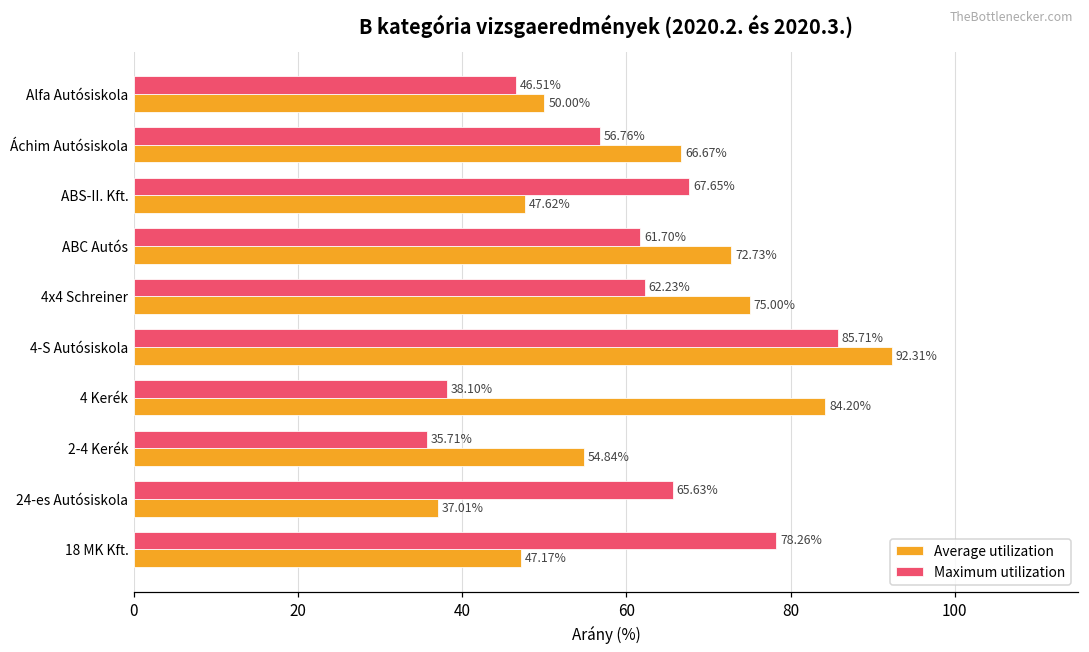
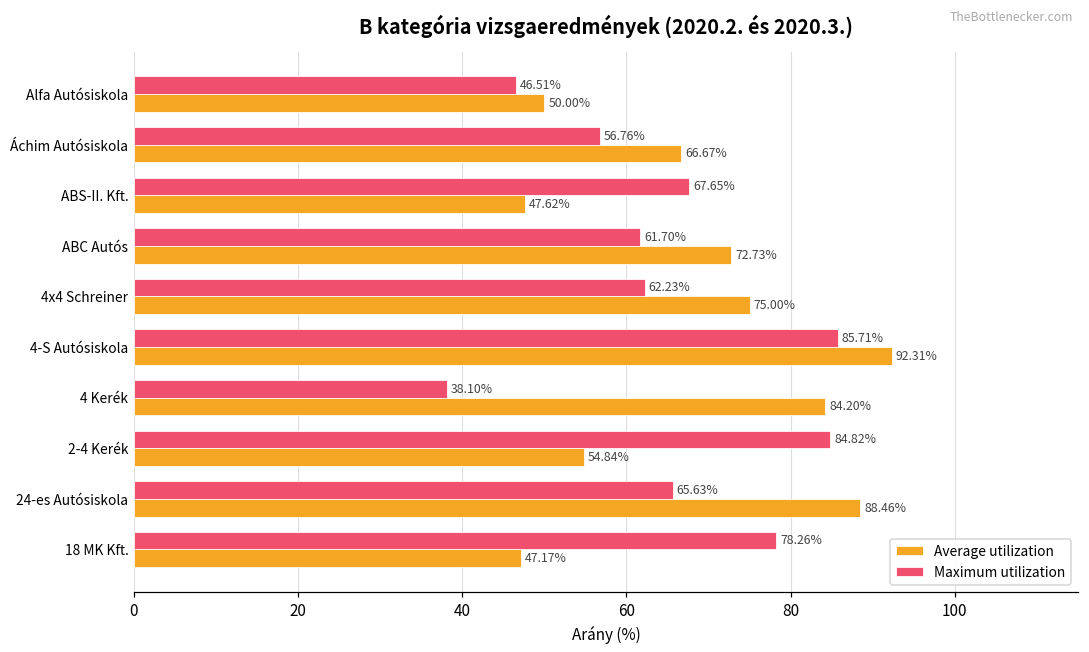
Maximum utilization, 2-4 Kerék: 35.71% -> 84.82%
Average utilization, 24-es Autósiskola: 37.01% -> 88.46%
